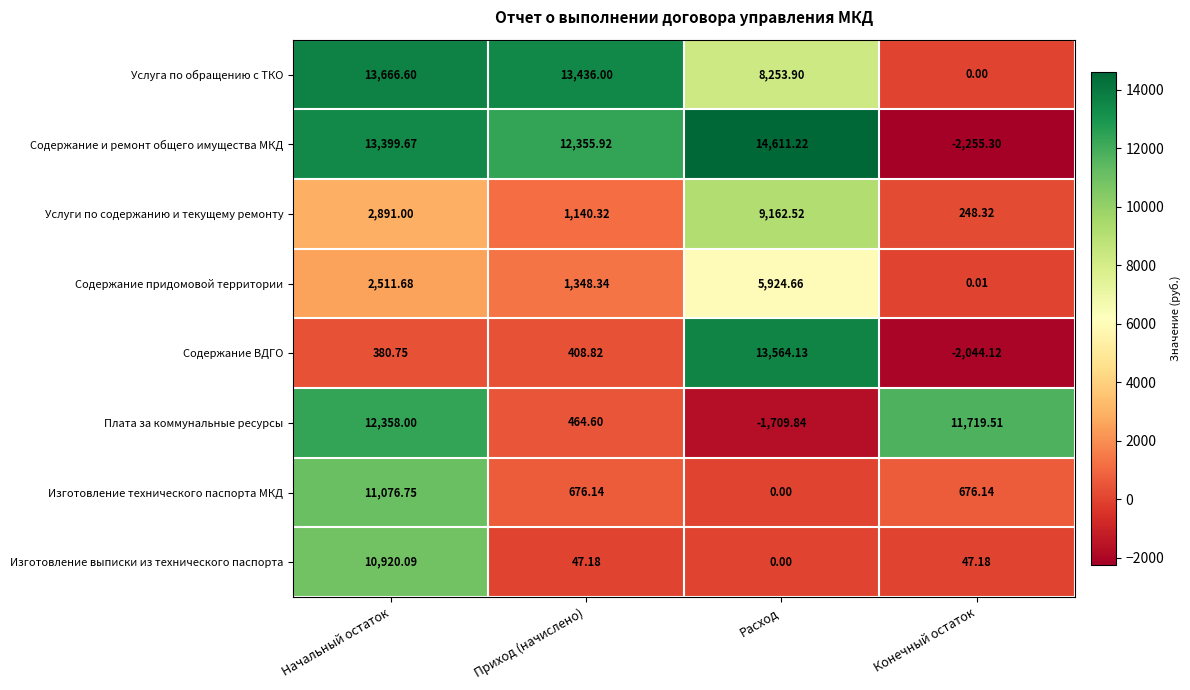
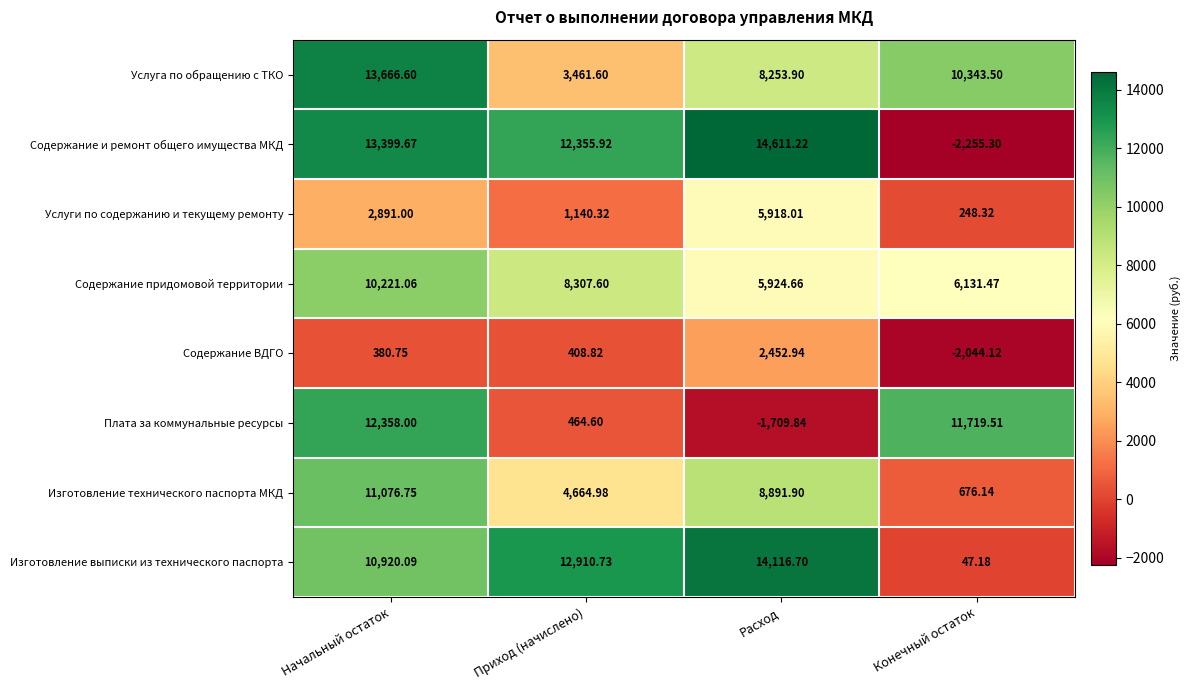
Услуга по обращению с ТКО, Приход (начислено): 13,436.00 -> 3,461.60
Услуга по обращению с ТКО, Конечный остаток: 0.00 -> 10,343.50
Услуги по содержанию и текущему ремонту, Расход: 9,162.52 -> 5,918.01
Содержание придомовой территории, Начальный остаток: 2,511.68 -> 10,221.06
Содержание придомовой территории, Приход (начислено): 1,348.34 -> 8,307.60
Содержание придомовой территории, Конечный остаток: 0.01 -> 6,131.47
Содержание ВДГО, Расход: 13,564.13 -> 2,452.94
Изготовление технического паспорта МКД, Приход (начислено): 676.14 -> 4,664.98
Изготовление технического паспорта МКД, Расход: 0.00 -> 8,891.90
Изготовление выписки из технического паспорта, Приход (начислено): 47.18 -> 12,910.73
Изготовление выписки из технического паспорта, Расход: 0.00 -> 14,116.70
